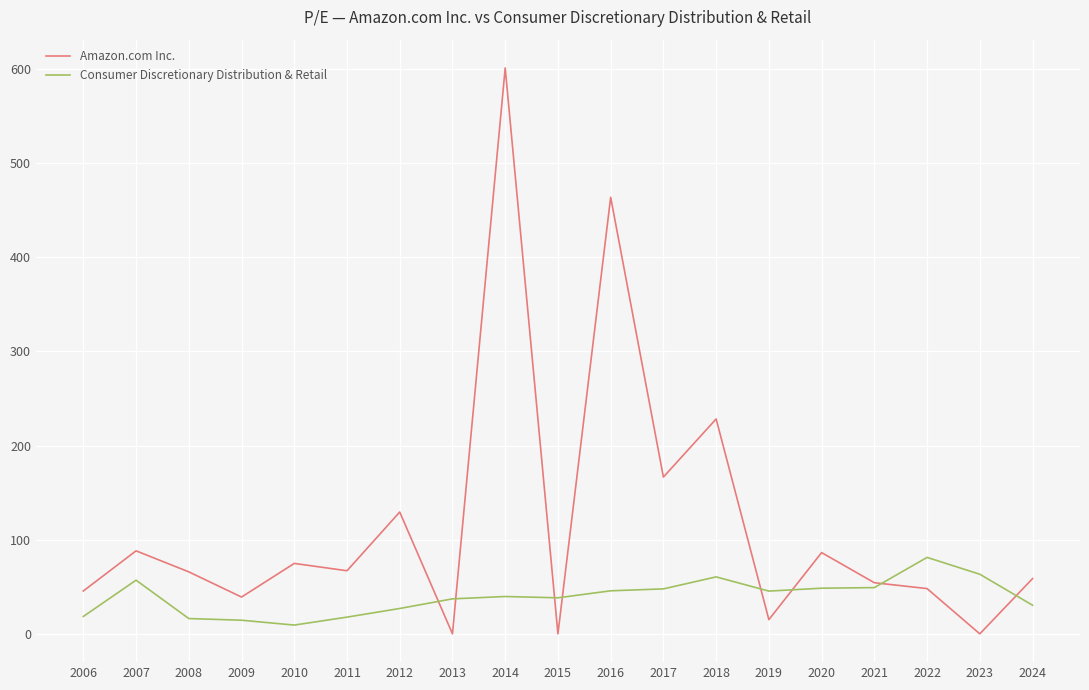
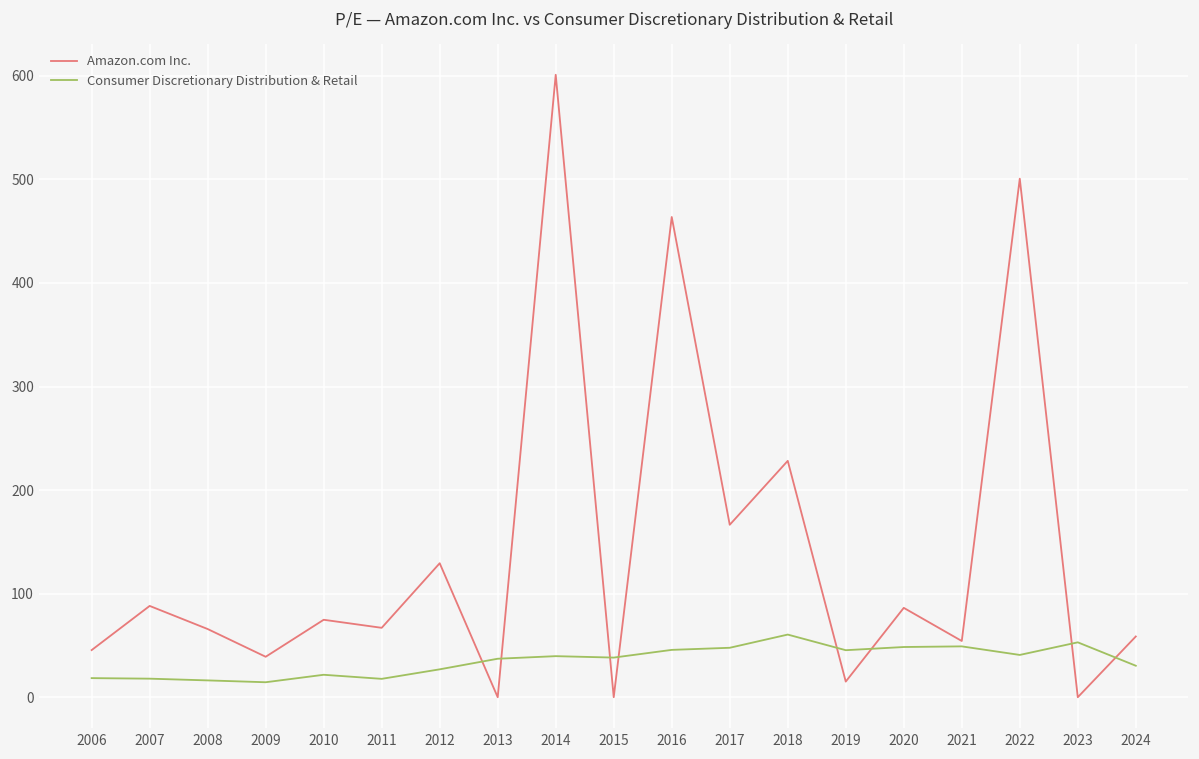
Consumer Discretionary Distribution & Retail, 2007: 60 -> 20
Consumer Discretionary Distribution & Retail, 2010: 10 -> 20
Amazon.com Inc., 2022: 50 -> 500
Consumer Discretionary Distribution & Retail, 2022: 80 -> 40
Consumer Discretionary Distribution & Retail, 2023: 60 -> 50
